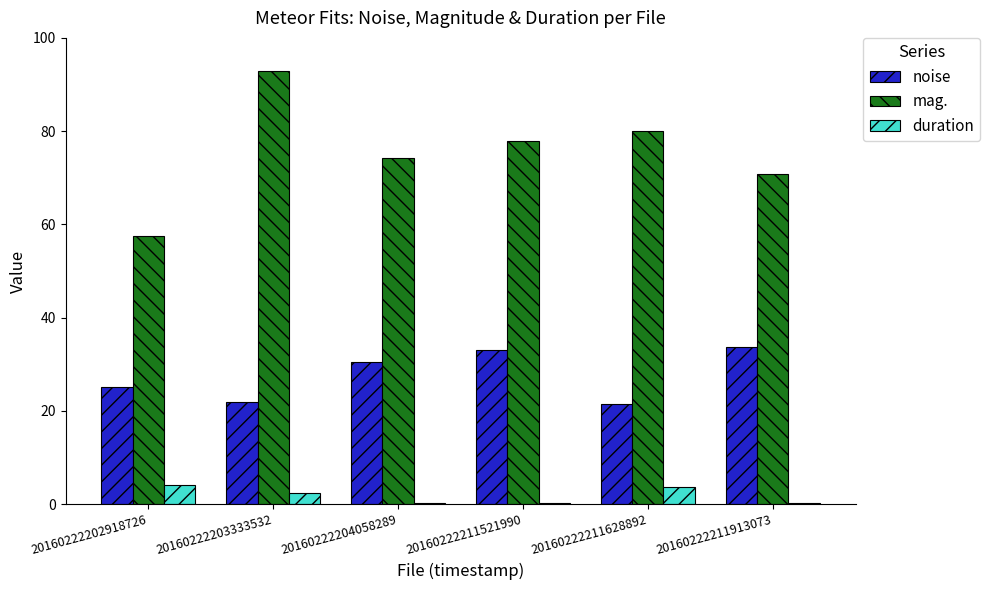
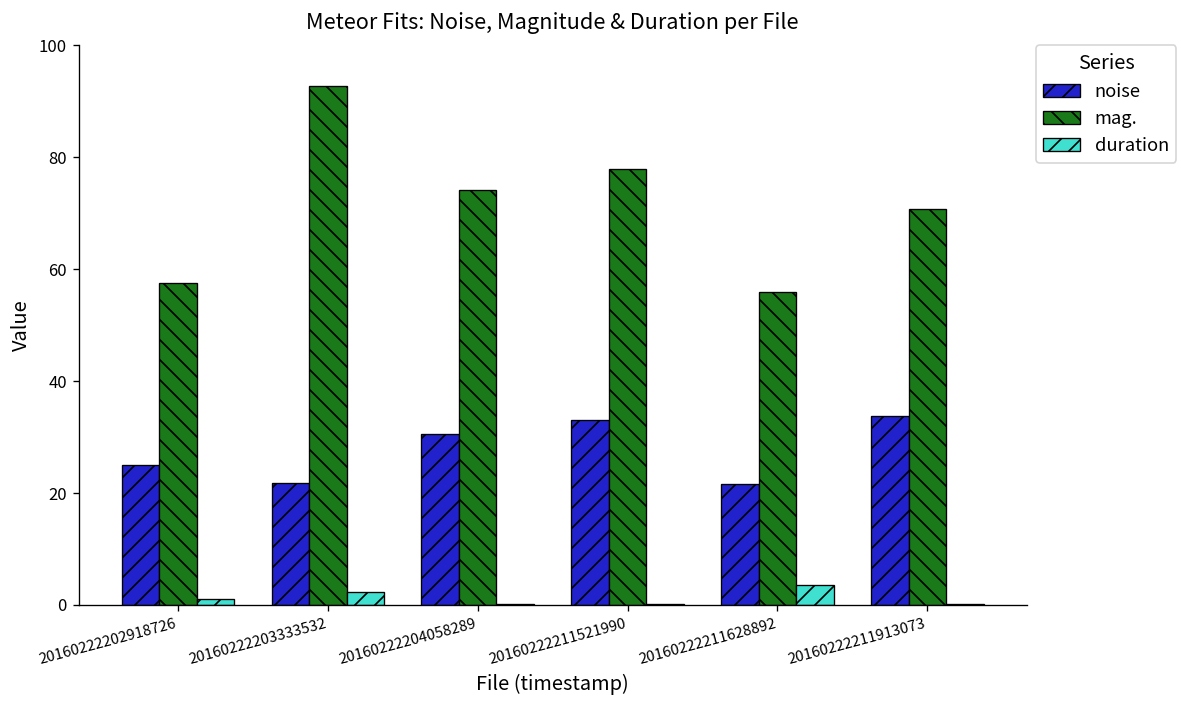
duration, 20160222202918726: 4 -> 1
mag., 20160222211628892: 80 -> 56
